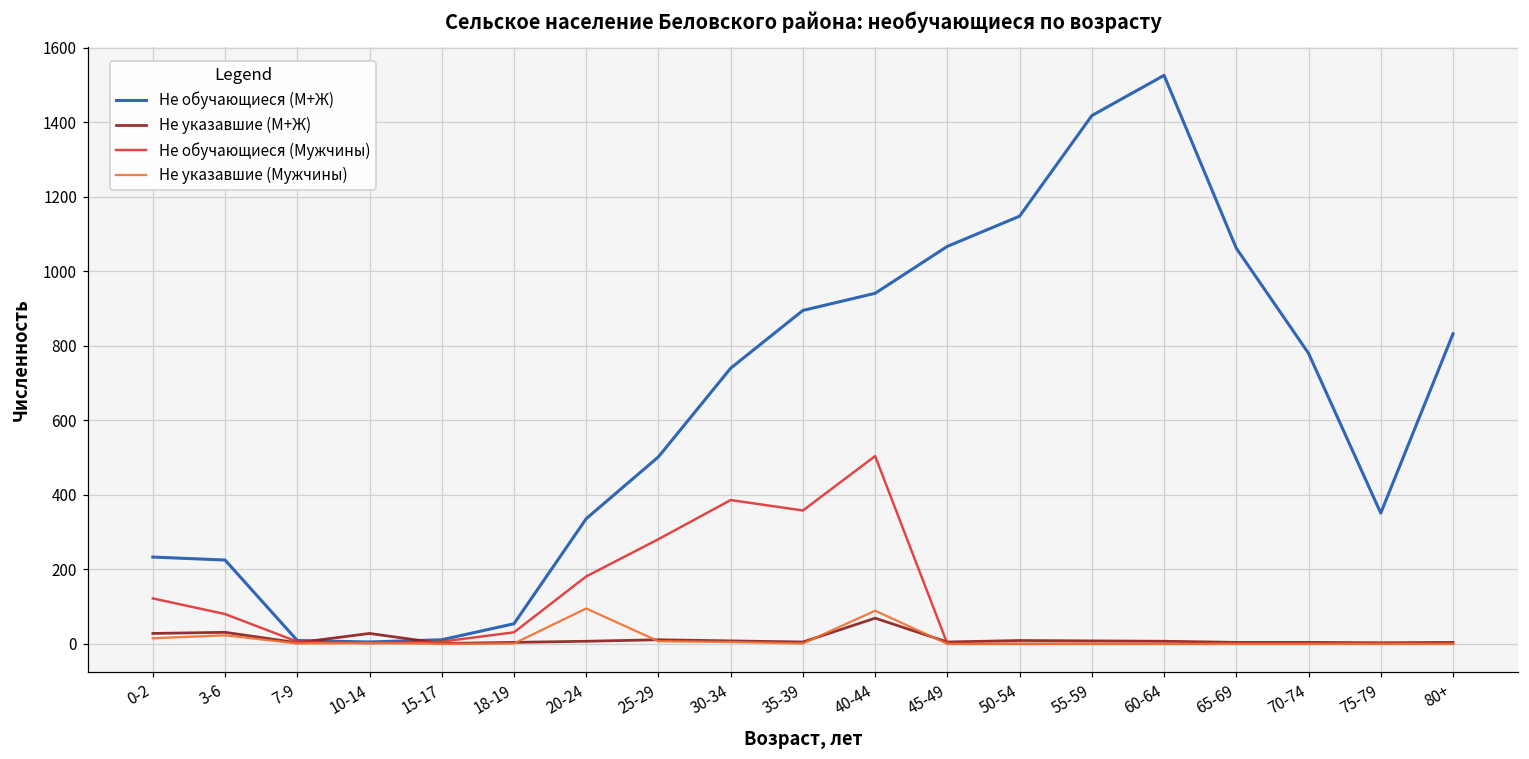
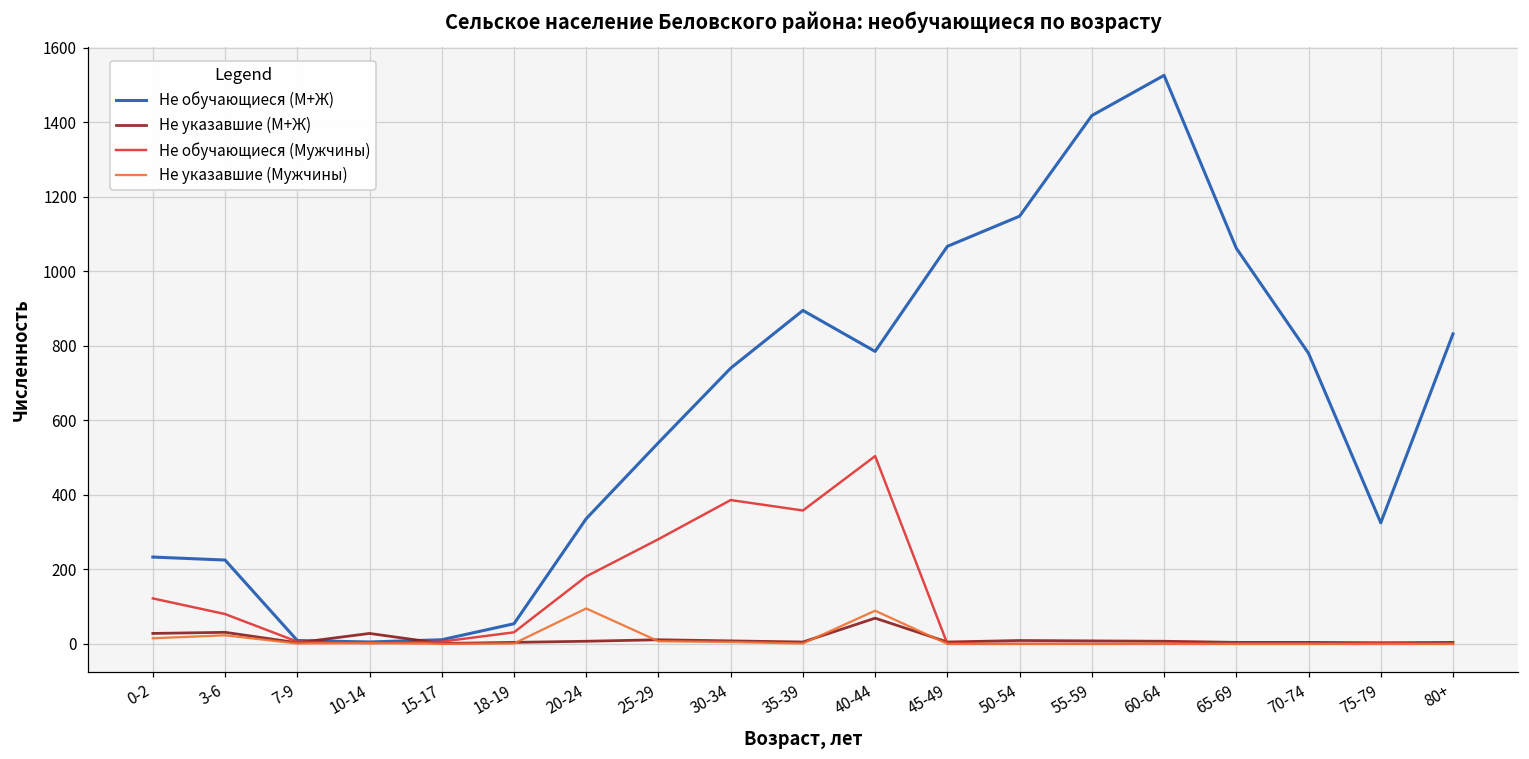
Не обучающиеся (М+Ж), 25-29: 500 -> 540
Не обучающиеся (М+Ж), 40-44: 940 -> 790
Не обучающиеся (М+Ж), 75-79: 350 -> 330
